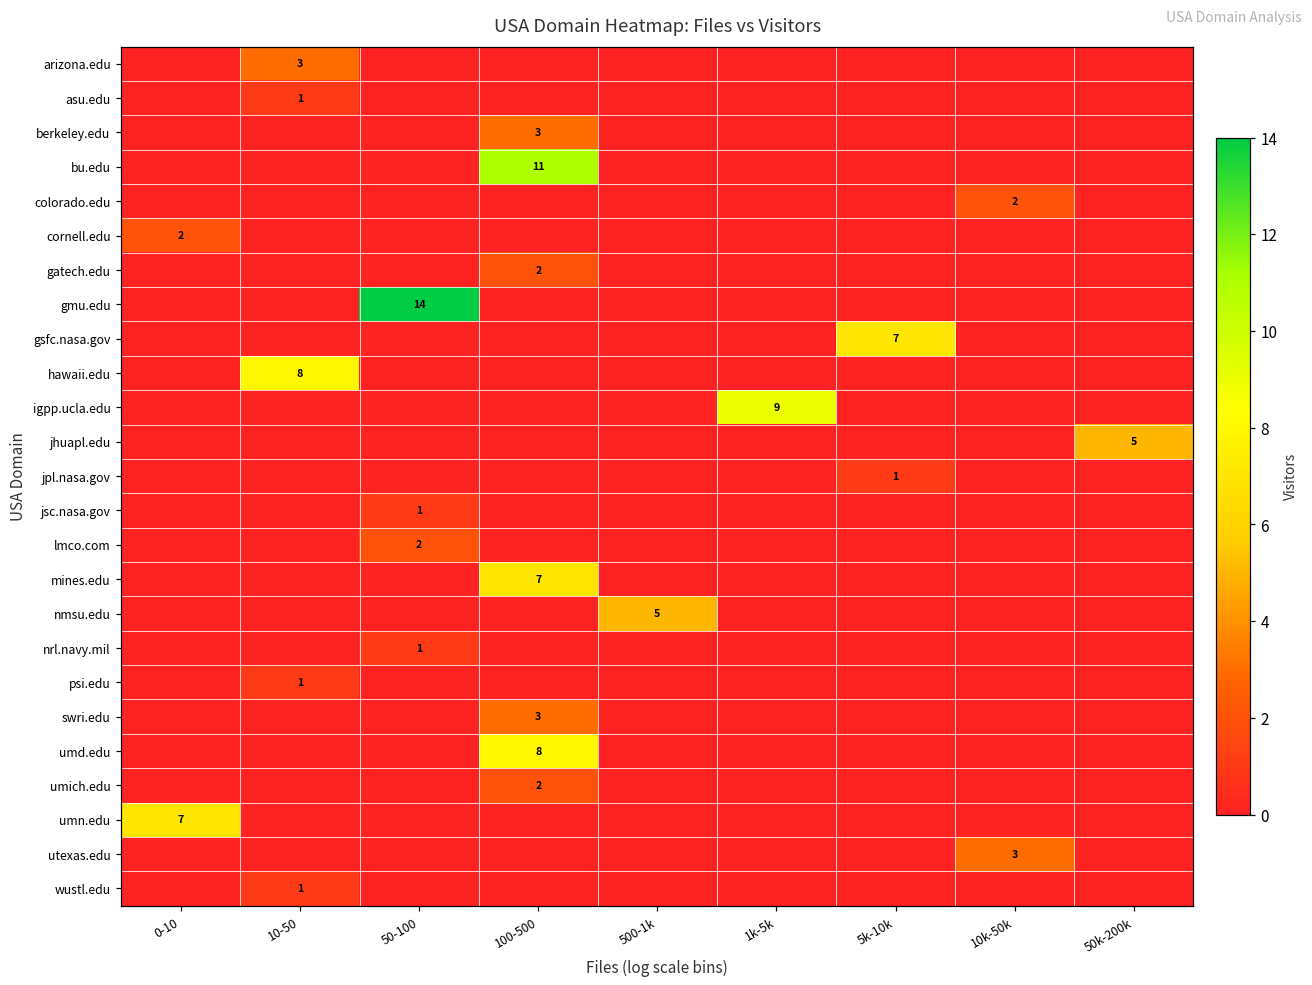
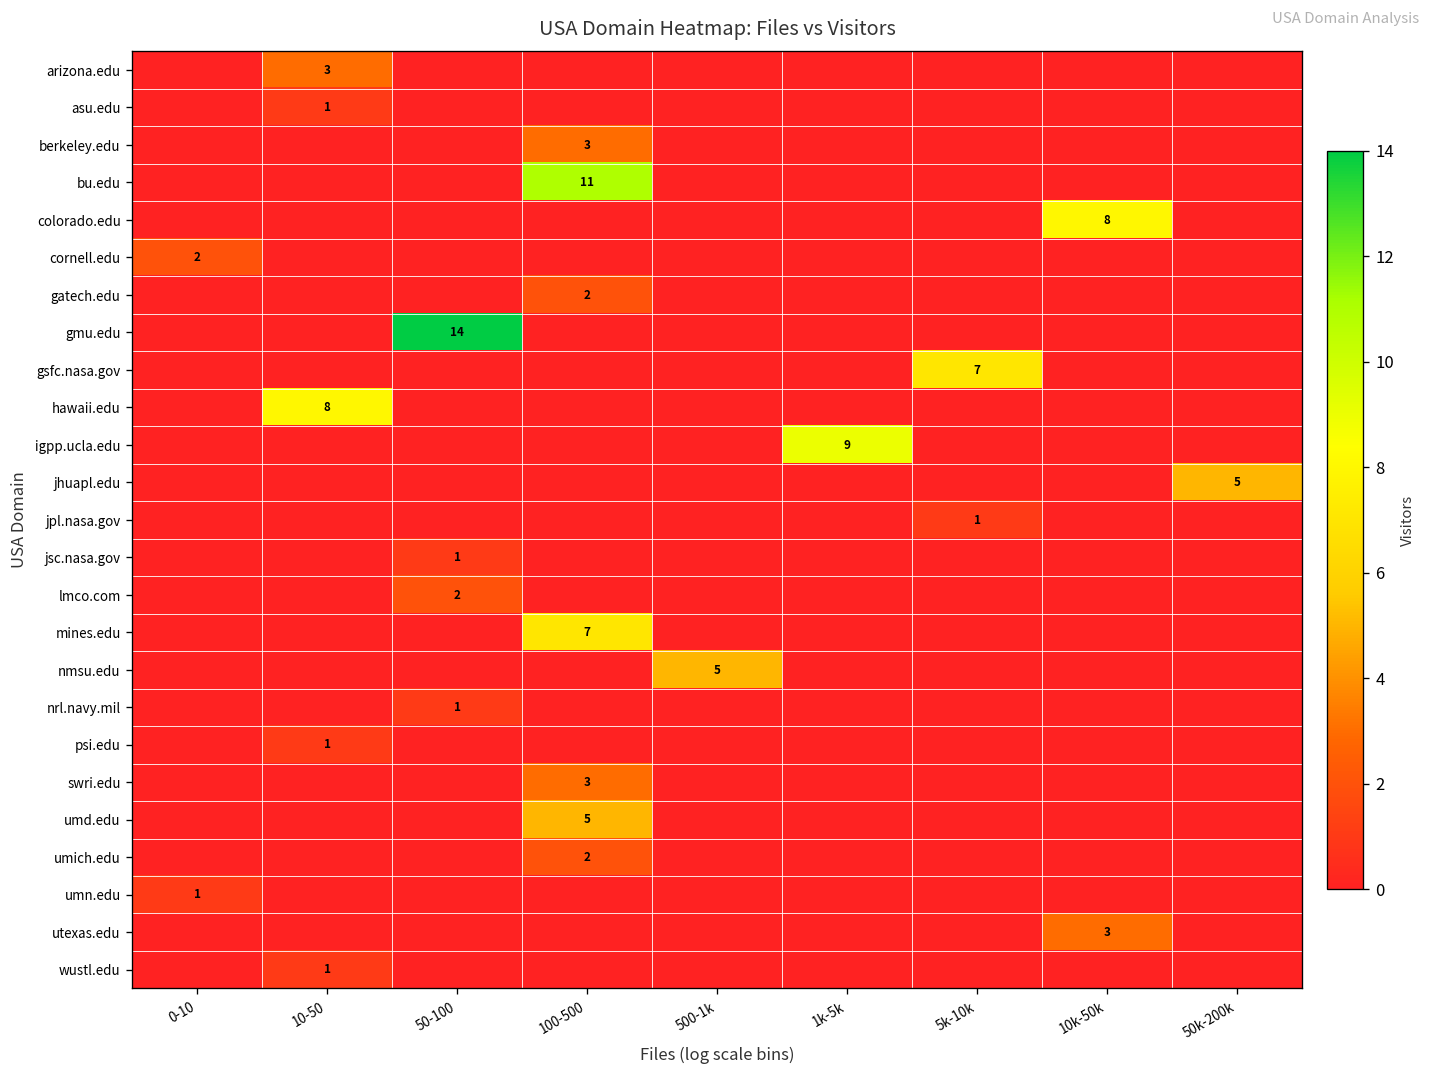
colorado.edu, 10k-50k: 2 -> 8
umd.edu, 100-500: 8 -> 5
umn.edu, 0-10: 7 -> 1
